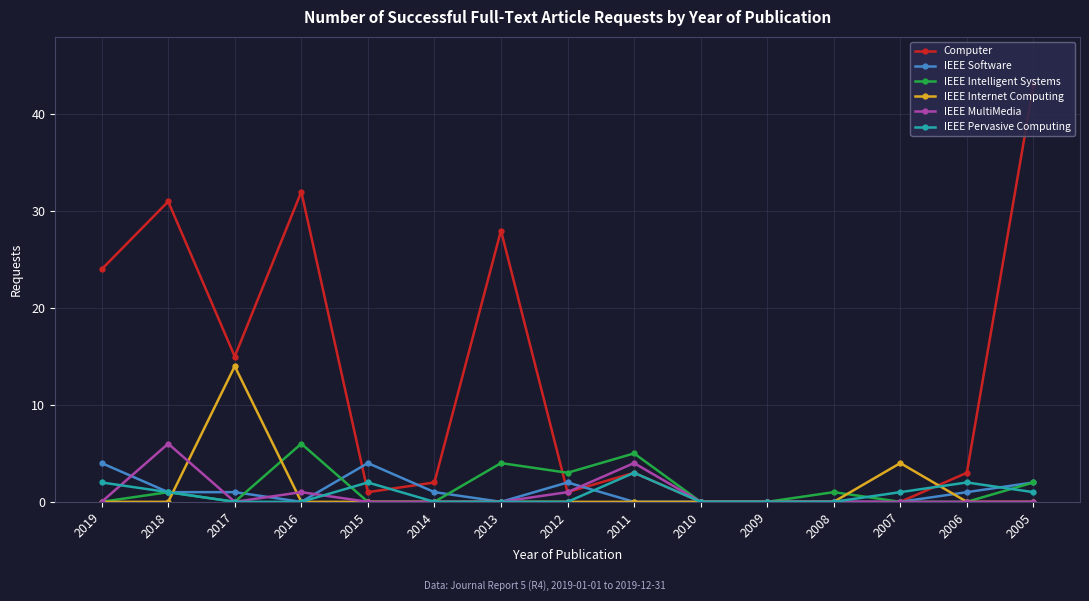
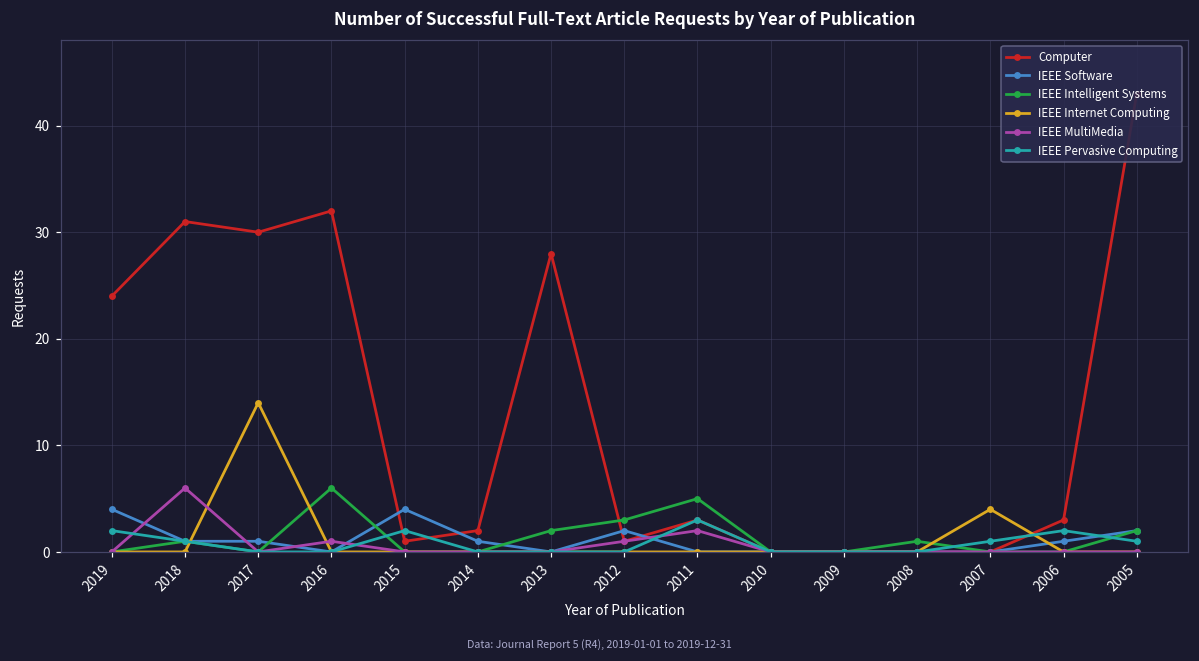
Computer, 2017: 15 -> 30
IEEE Intelligent Systems, 2013: 4 -> 2
IEEE MultiMedia, 2011: 4 -> 2
